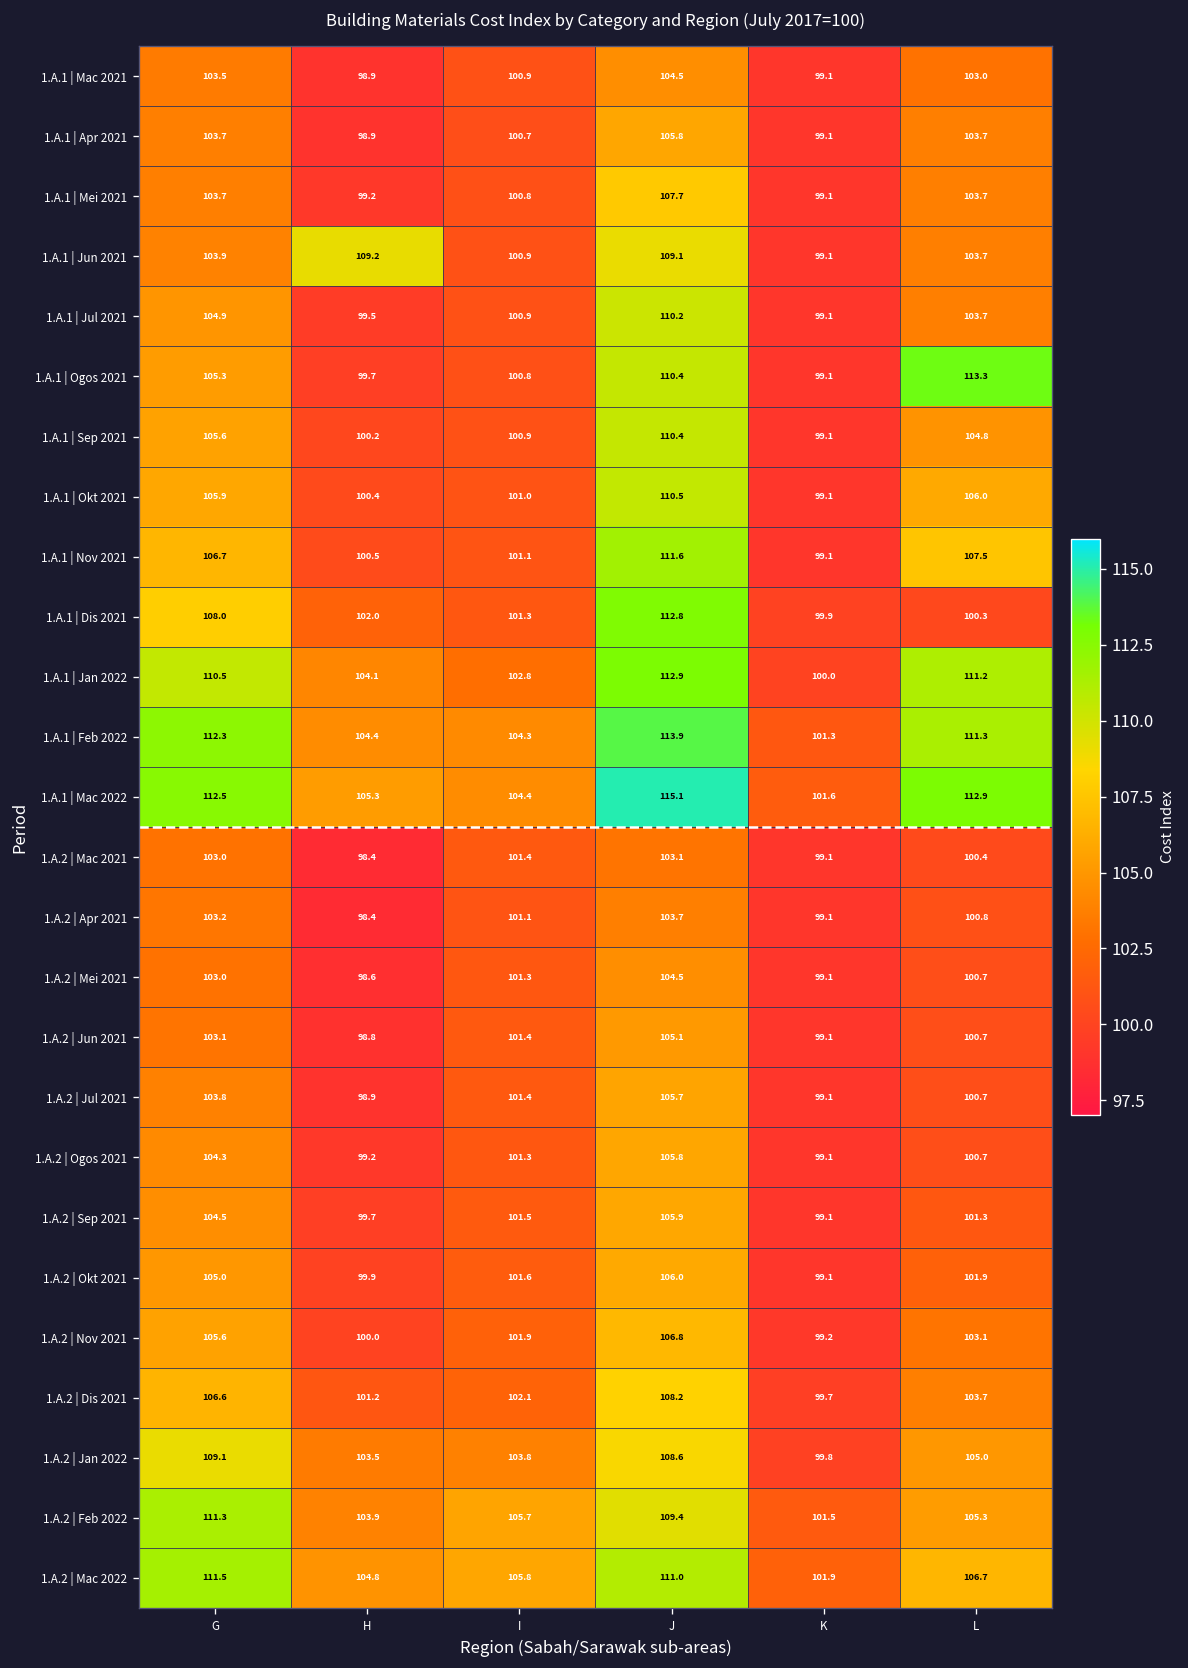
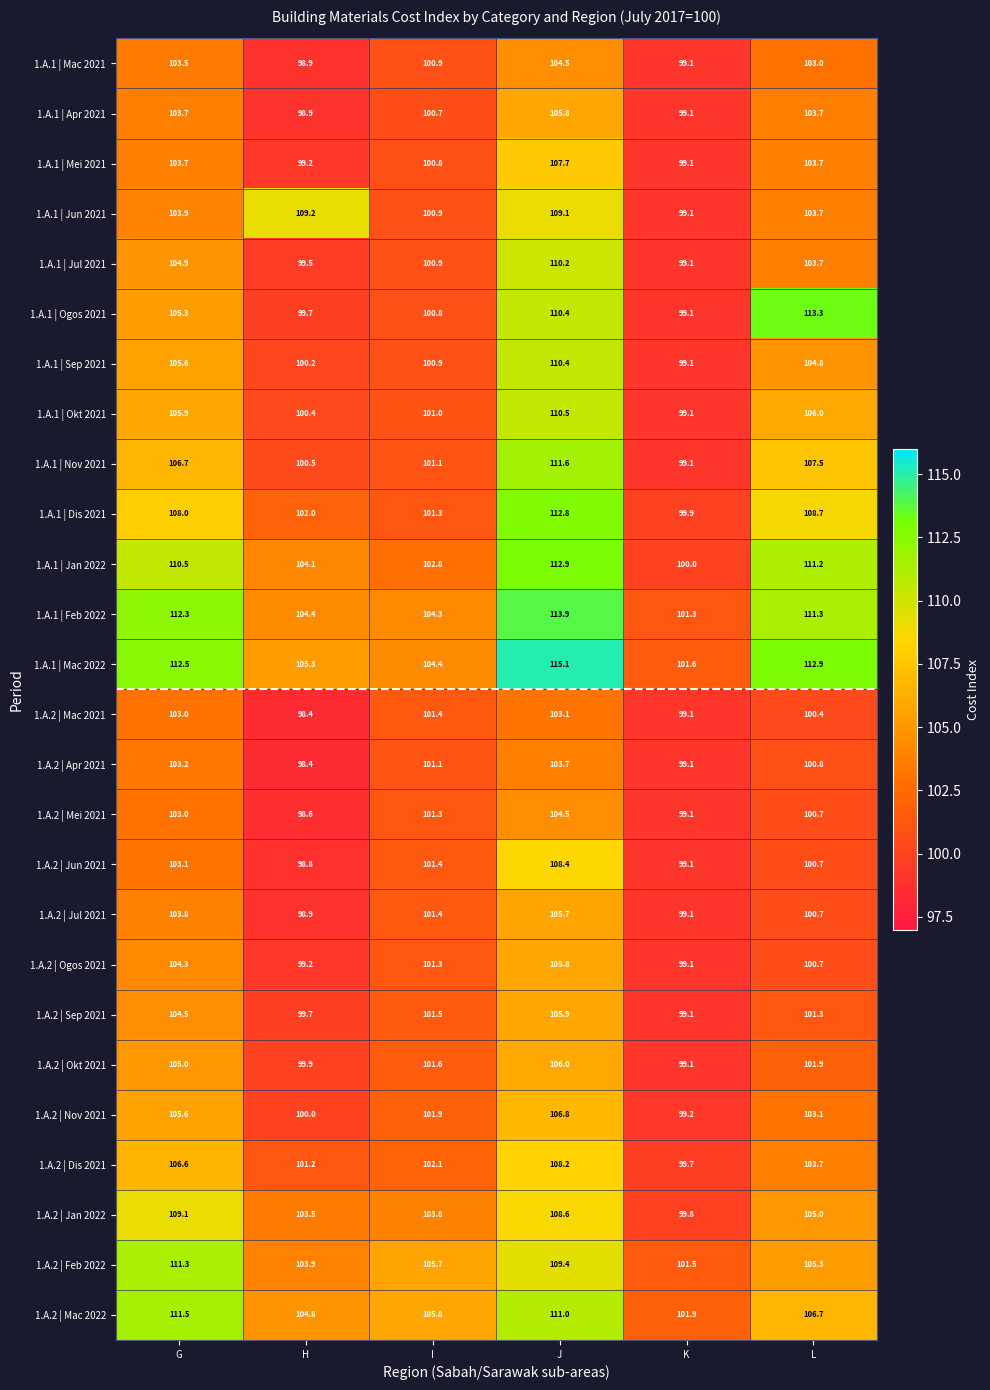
1.A.1 | Dis 2021, L: 100.3 -> 108.7
1.A.2 | Jun 2021, J: 105.1 -> 108.4
